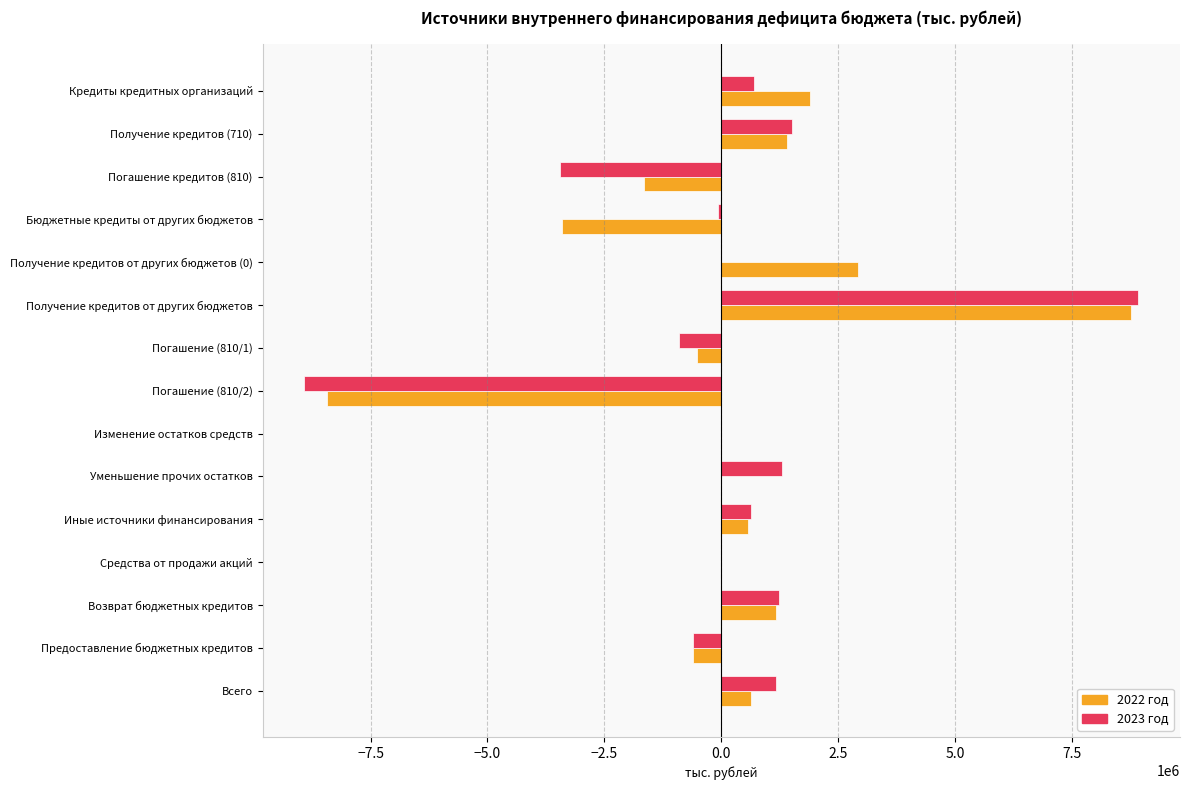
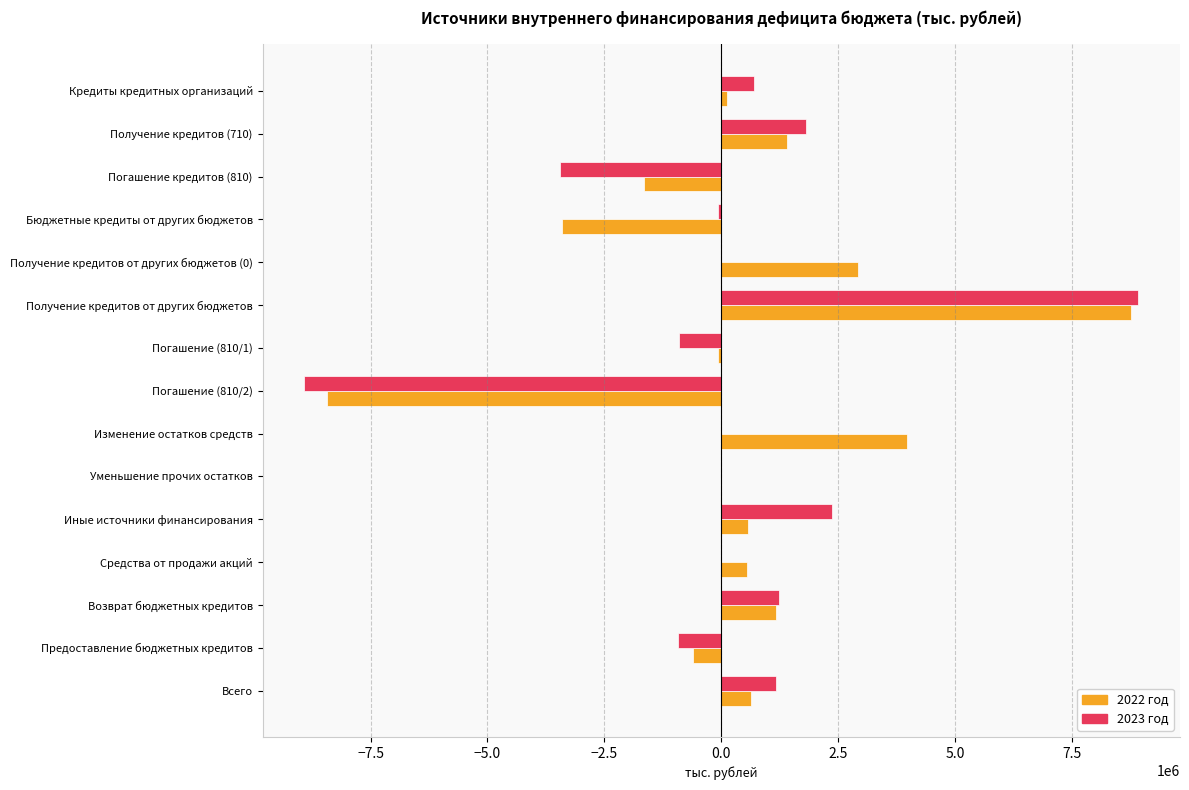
2022 год, Кредиты кредитных организаций: 1900000 -> 100000
2023 год, Получение кредитов (710): 1500000 -> 1800000
2022 год, Погашение (810/1): -500000 -> -100000
2022 год, Изменение остатков средств: 0 -> 4000000
2023 год, Уменьшение прочих остатков: 1300000 -> 0
2023 год, Иные источники финансирования: 600000 -> 2400000
2022 год, Средства от продажи акций: 0 -> 600000
2023 год, Предоставление бюджетных кредитов: -600000 -> -900000
